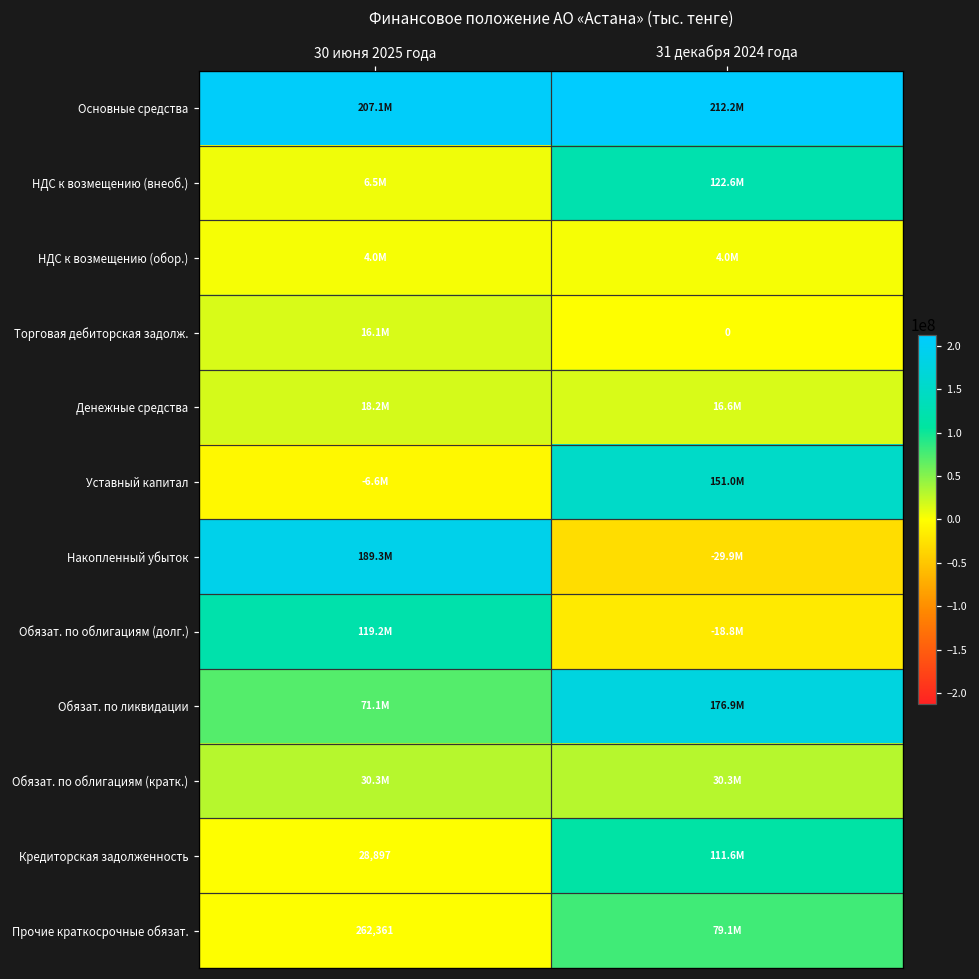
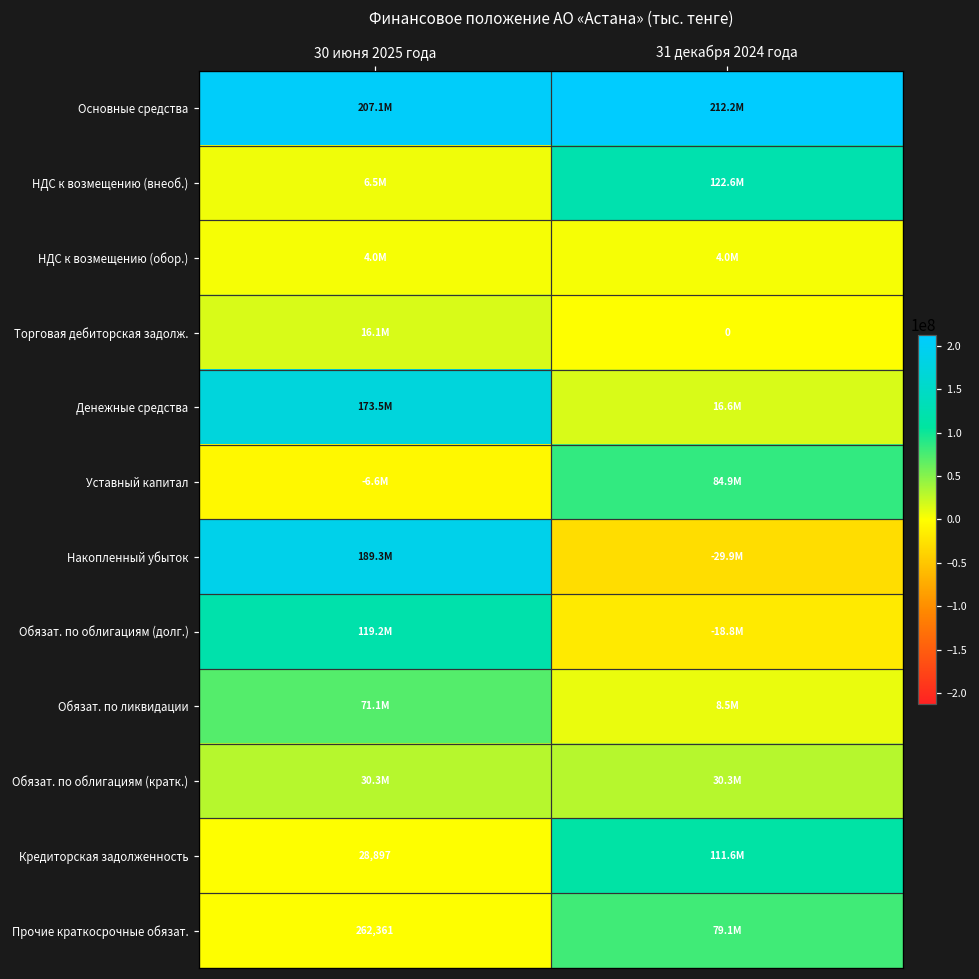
Денежные средства, 30 июня 2025 года: 18.2M -> 173.5M
Уставный капитал, 31 декабря 2024 года: 151.0M -> 84.9M
Обязат. по ликвидации, 31 декабря 2024 года: 176.9M -> 8.5M
